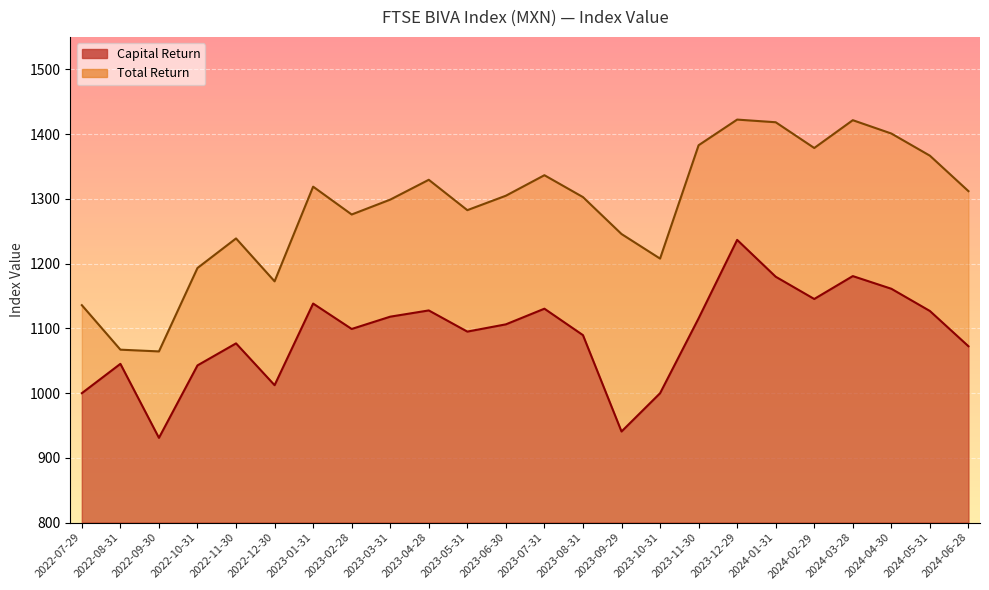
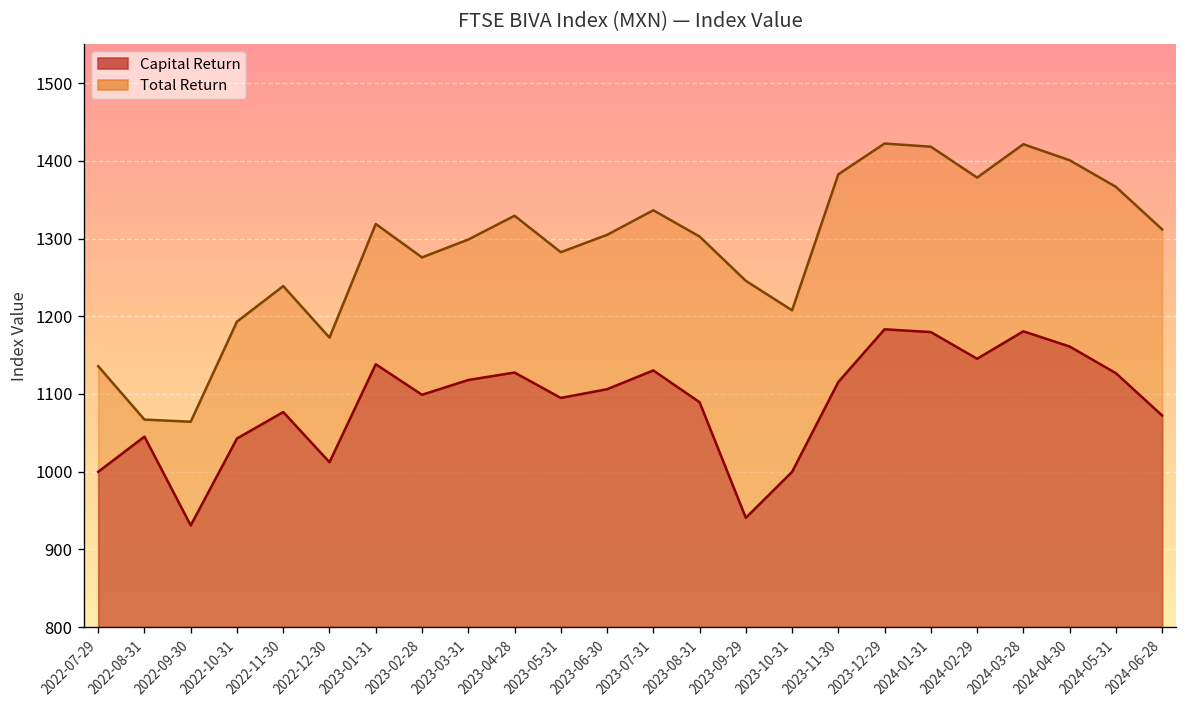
Capital Return, 2023-12-29: 1240 -> 1180
